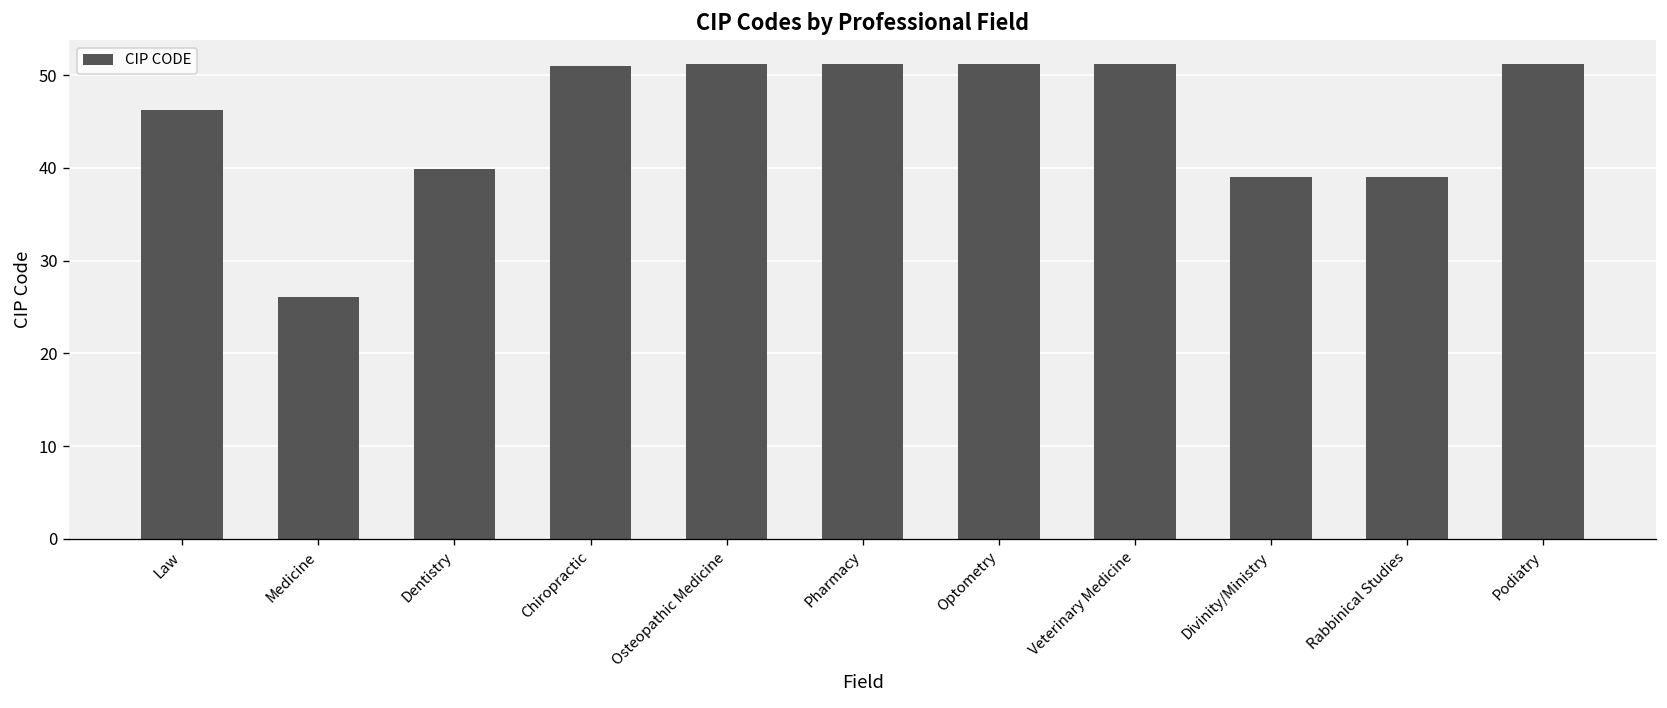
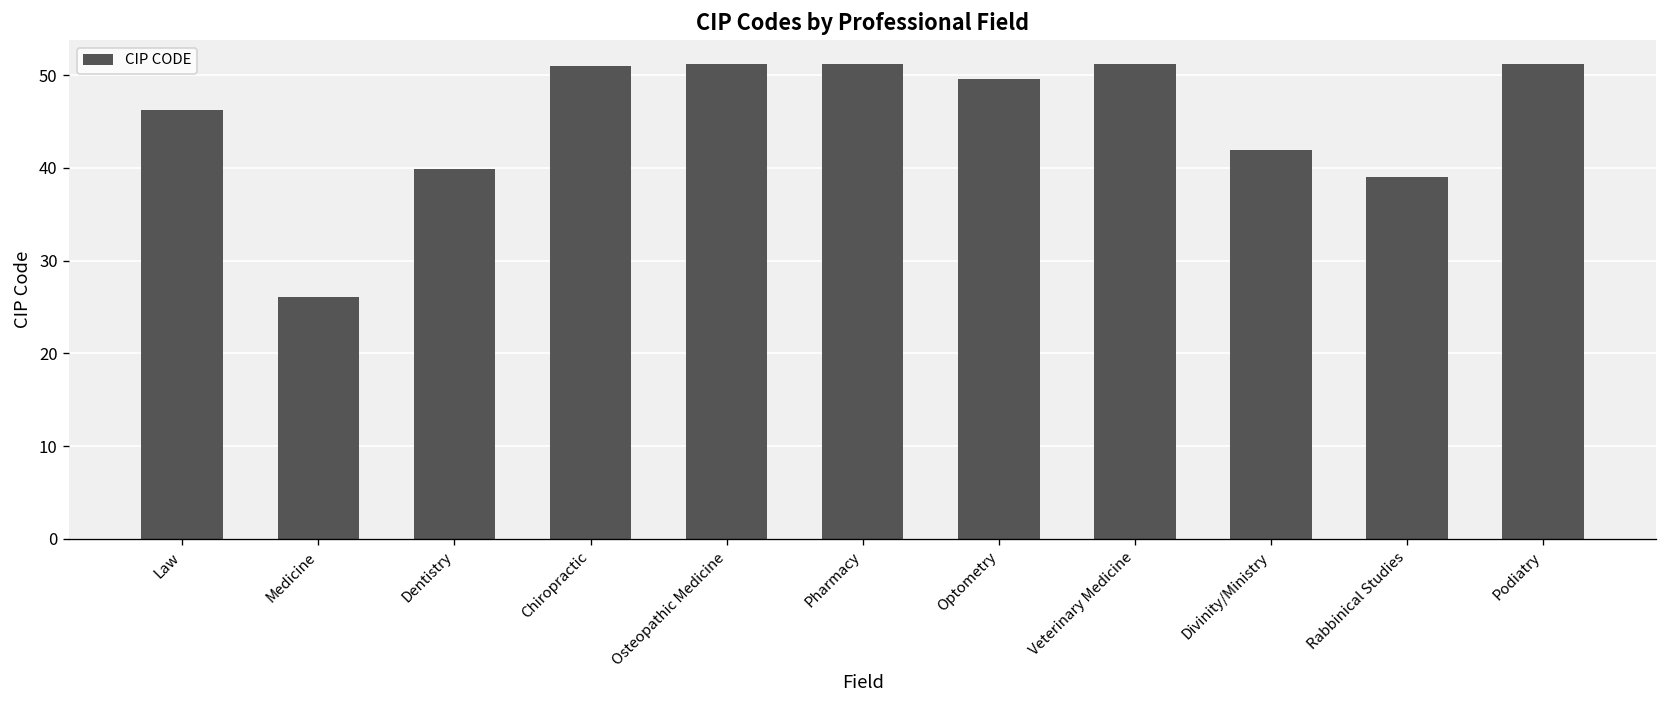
Optometry: 51 -> 50
Divinity/Ministry: 39 -> 42
